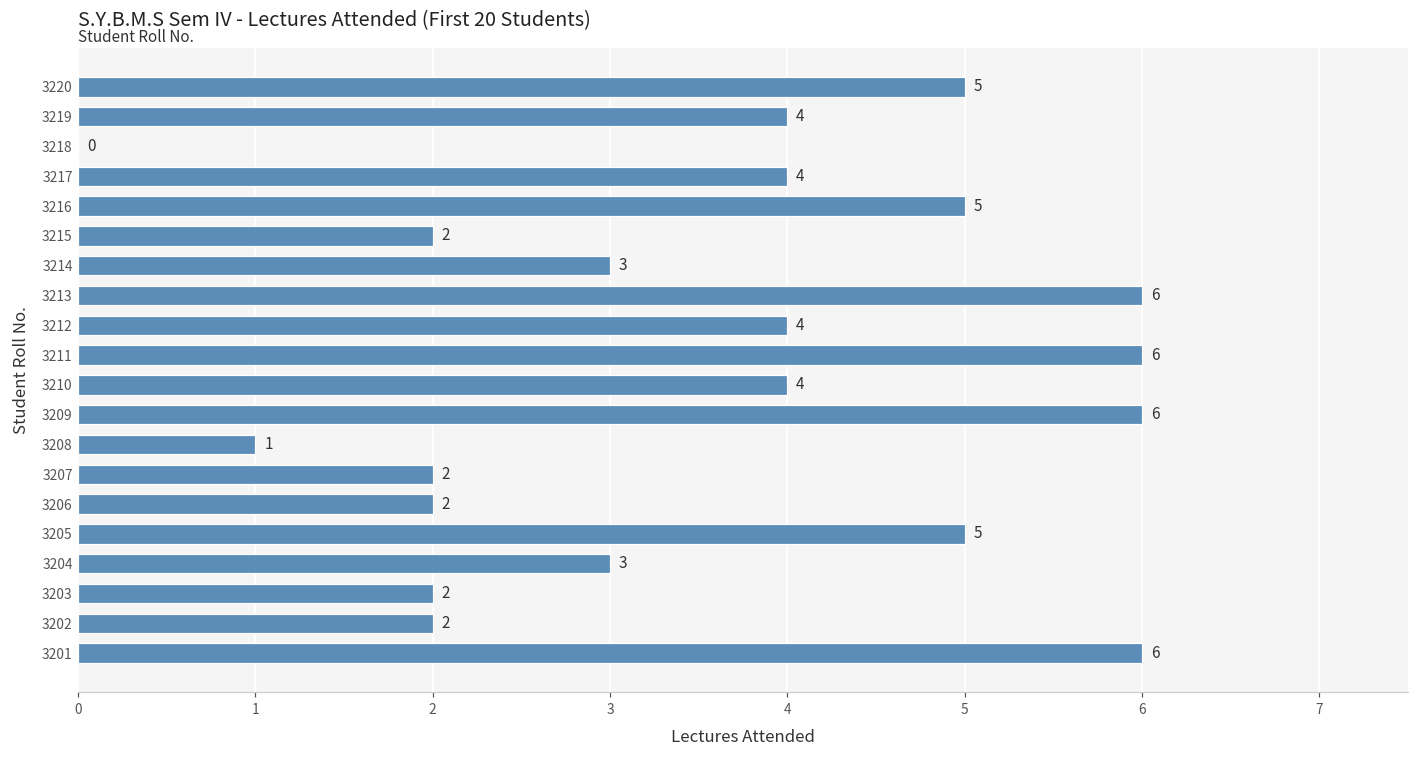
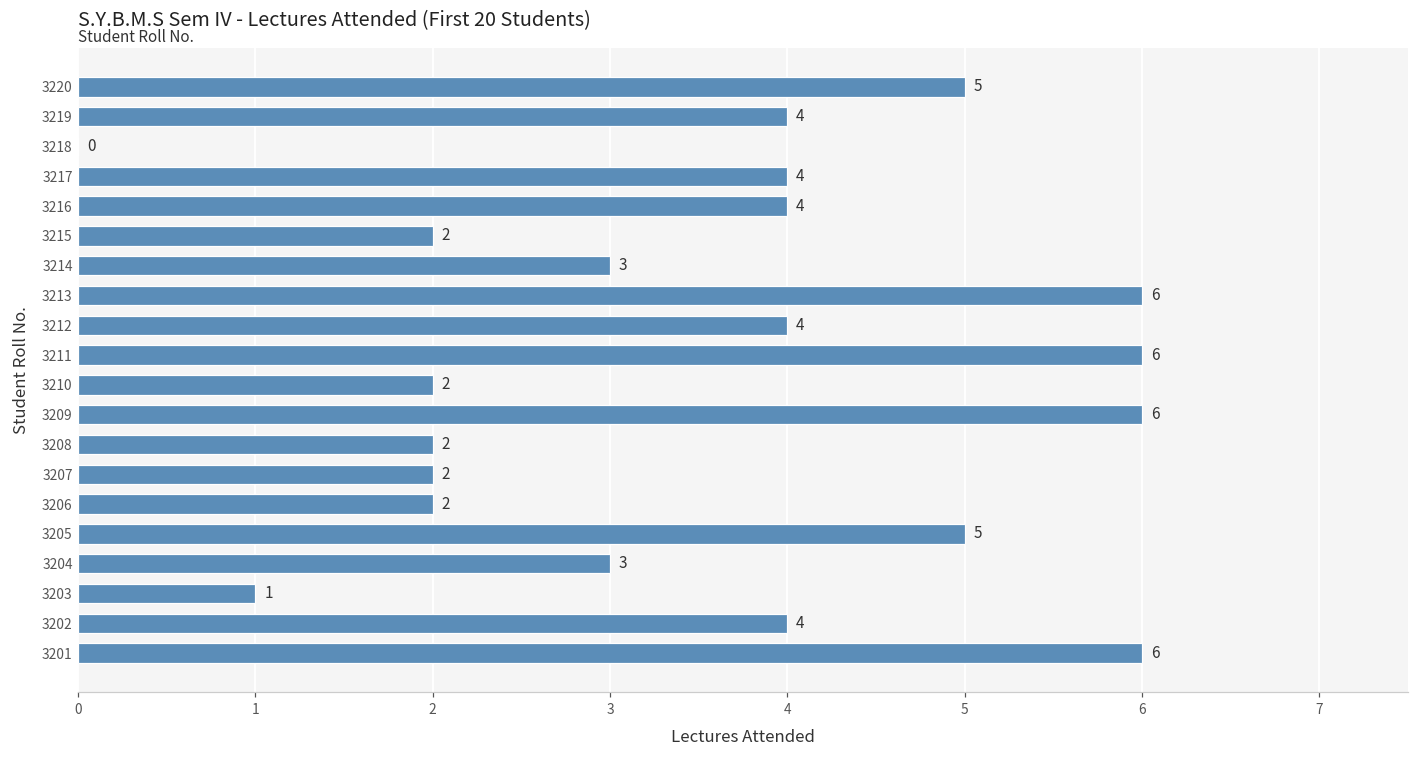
3216: 5 -> 4
3210: 4 -> 2
3208: 1 -> 2
3203: 2 -> 1
3202: 2 -> 4
